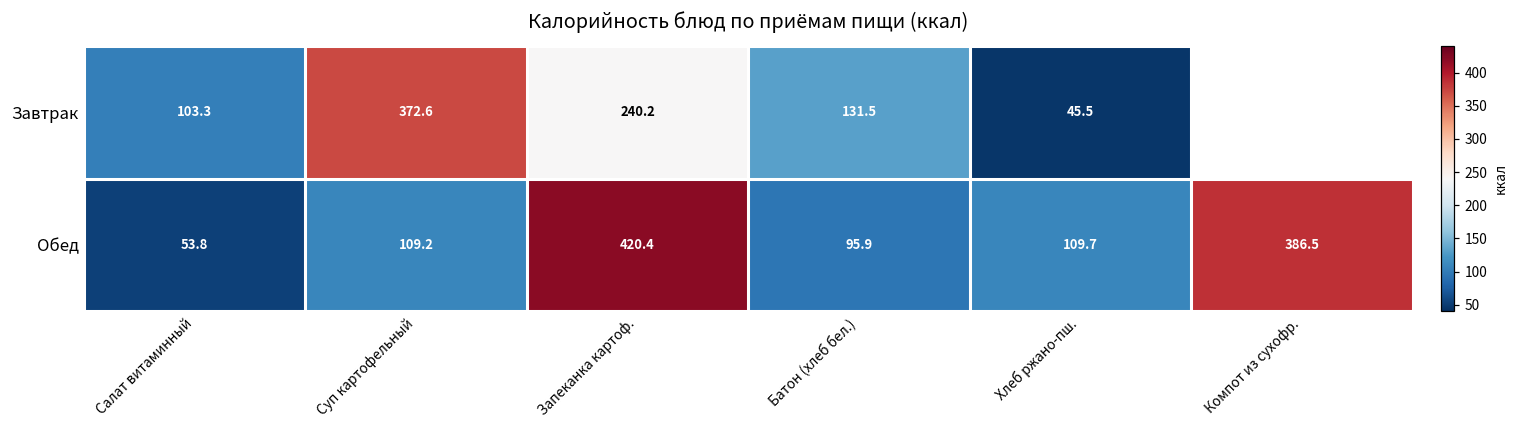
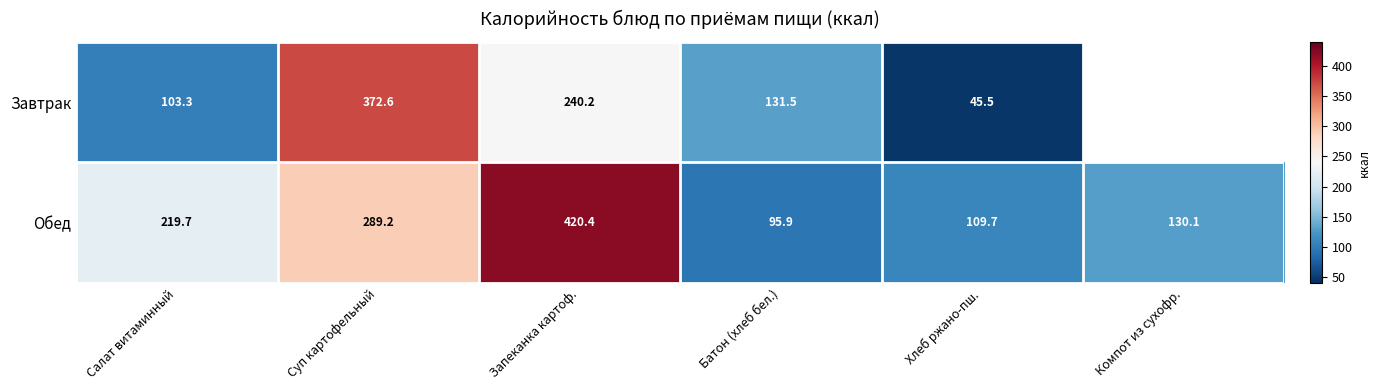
Обед, Салат витаминный: 53.8 -> 219.7
Обед, Суп картофельный: 109.2 -> 289.2
Обед, Компот из сухофр.: 386.5 -> 130.1
